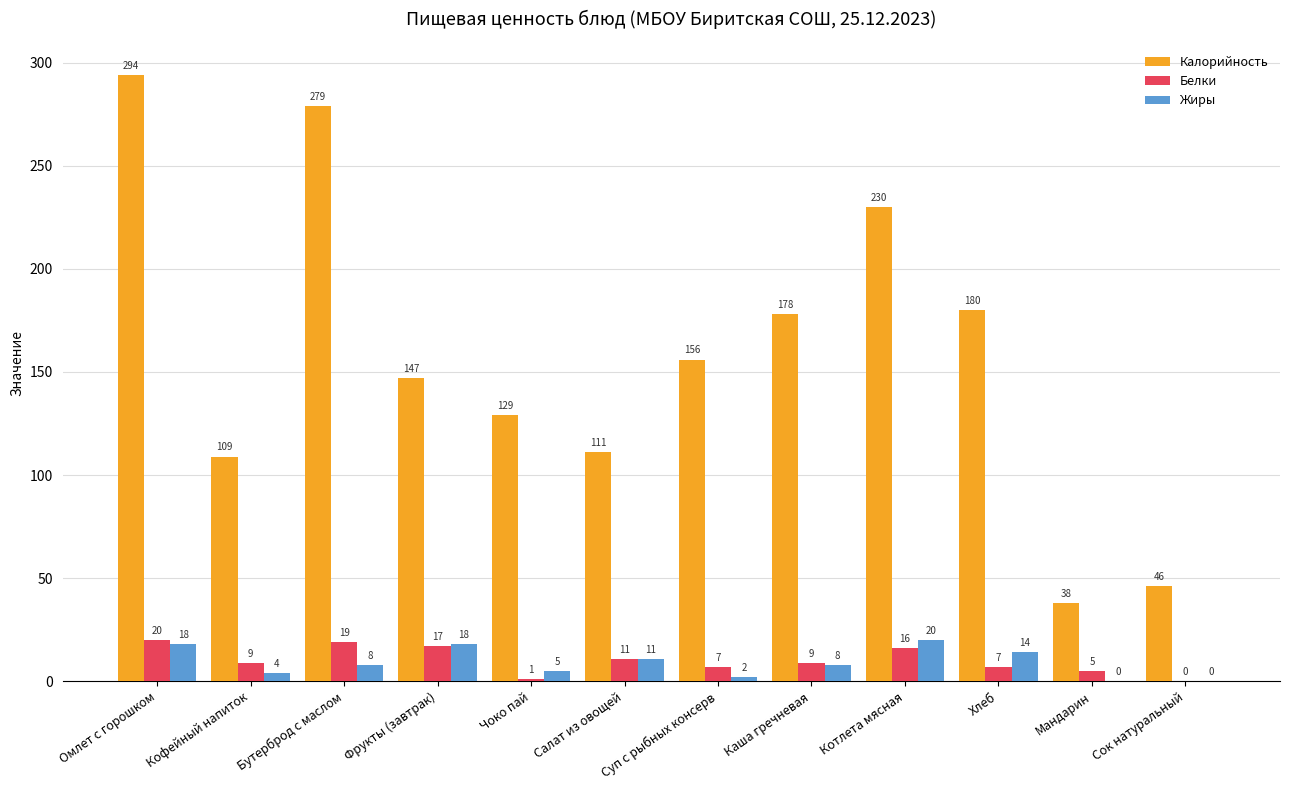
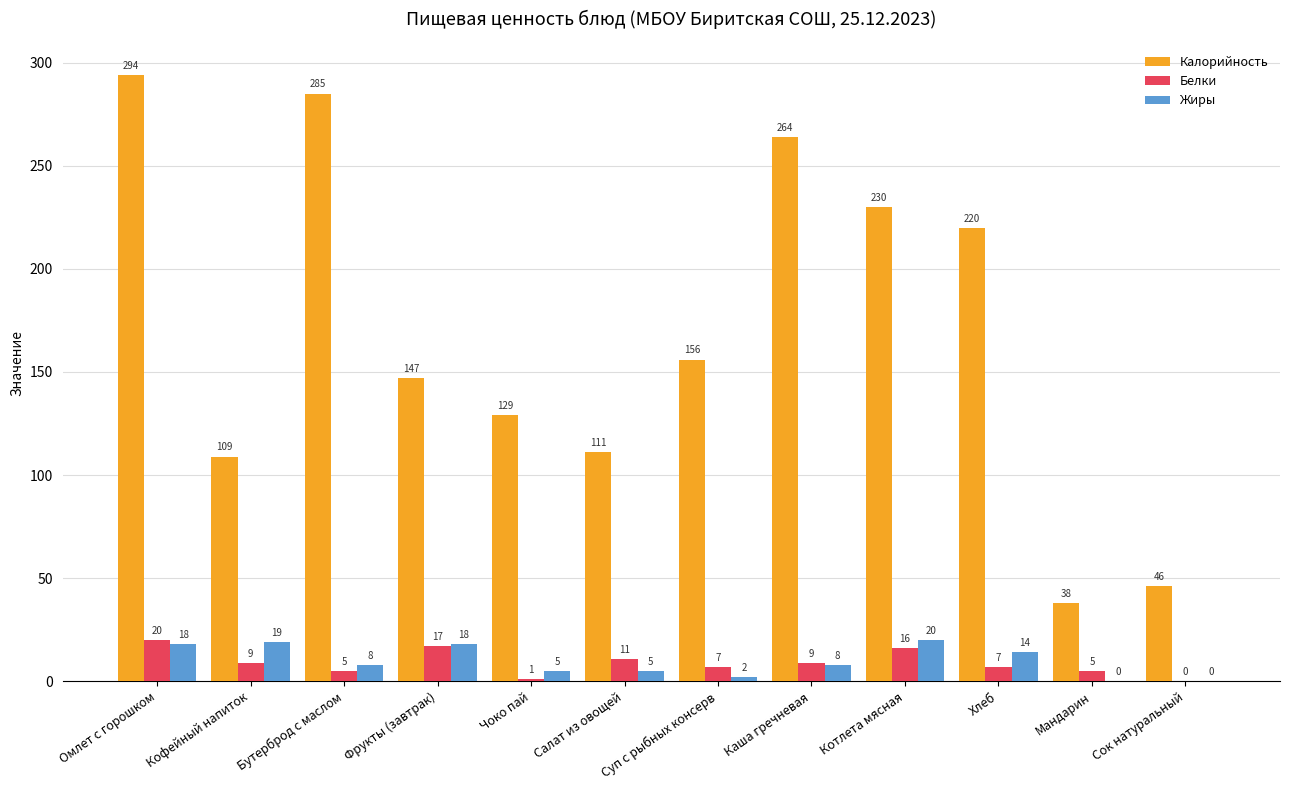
Жиры, Кофейный напиток: 4 -> 19
Калорийность, Бутерброд с маслом: 279 -> 285
Белки, Бутерброд с маслом: 19 -> 5
Жиры, Салат из овощей: 11 -> 5
Калорийность, Каша гречневая: 178 -> 264
Калорийность, Хлеб: 180 -> 220
